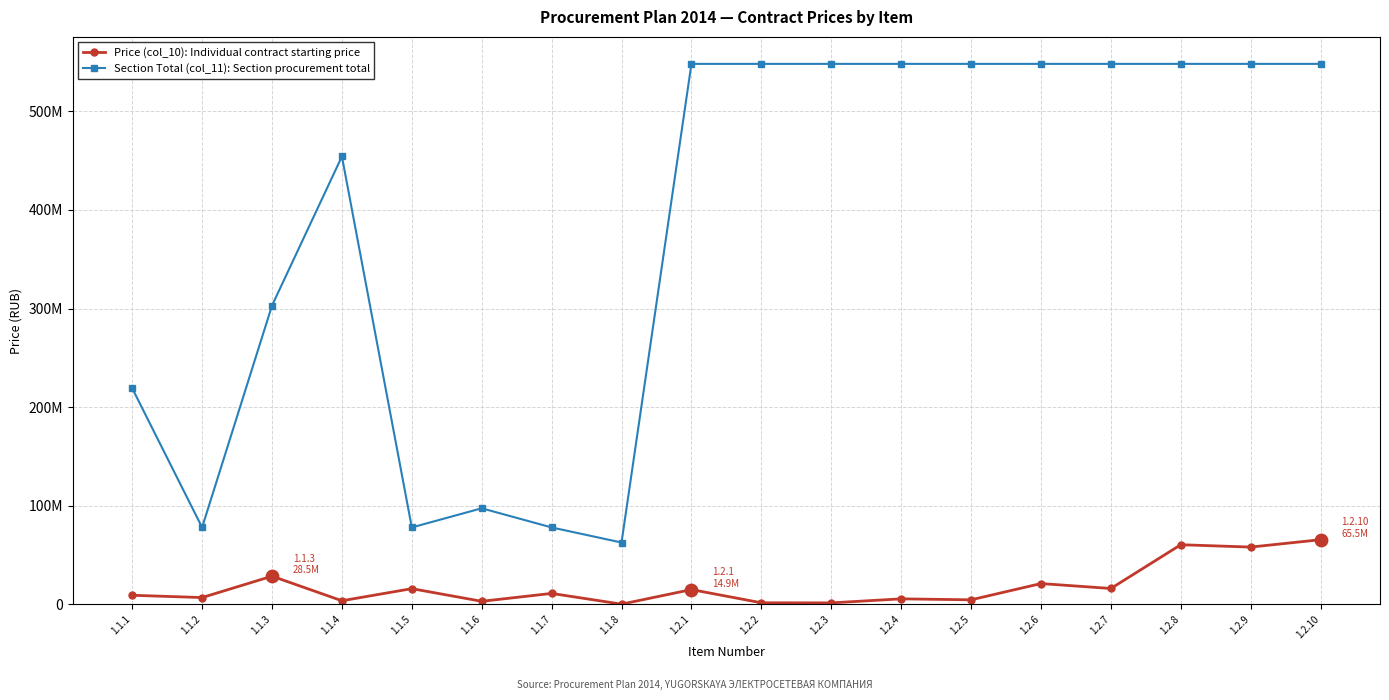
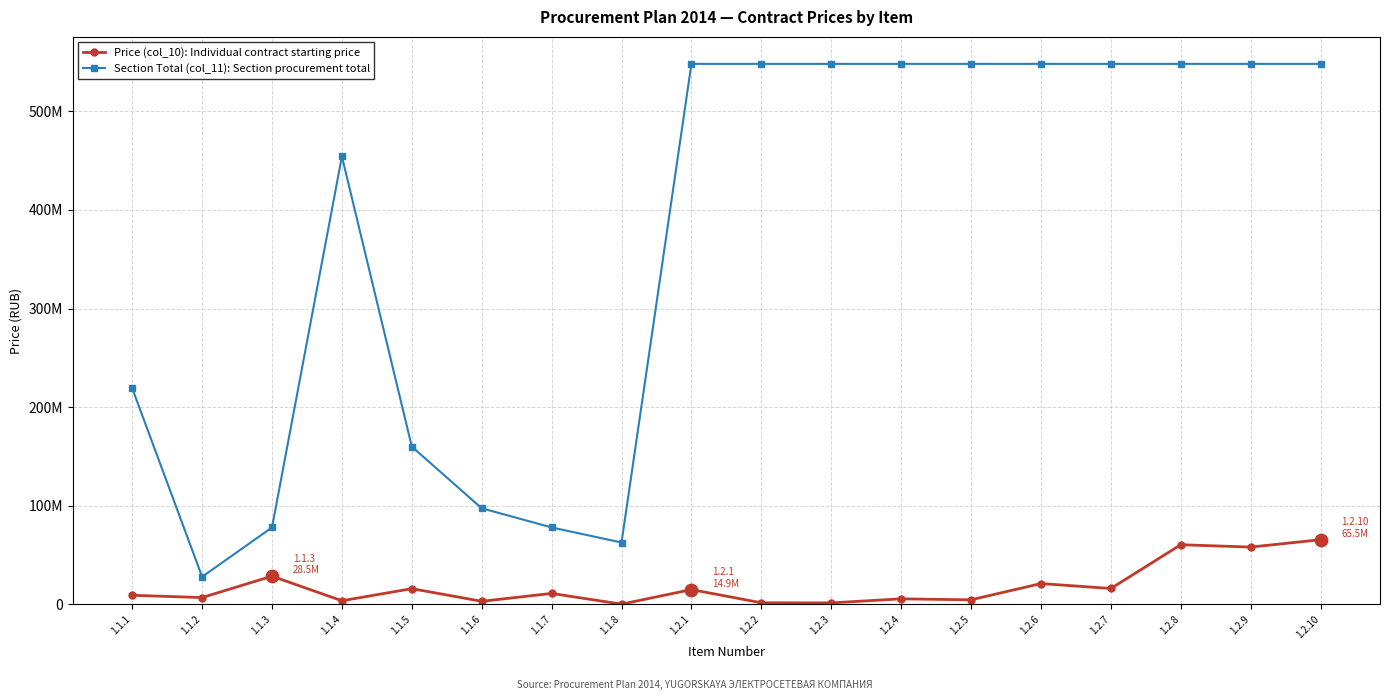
Section Total (col_11): Section procurement total, 1.1.2: 80000000 -> 30000000
Section Total (col_11): Section procurement total, 1.1.3: 300000000 -> 80000000
Section Total (col_11): Section procurement total, 1.1.5: 80000000 -> 160000000
